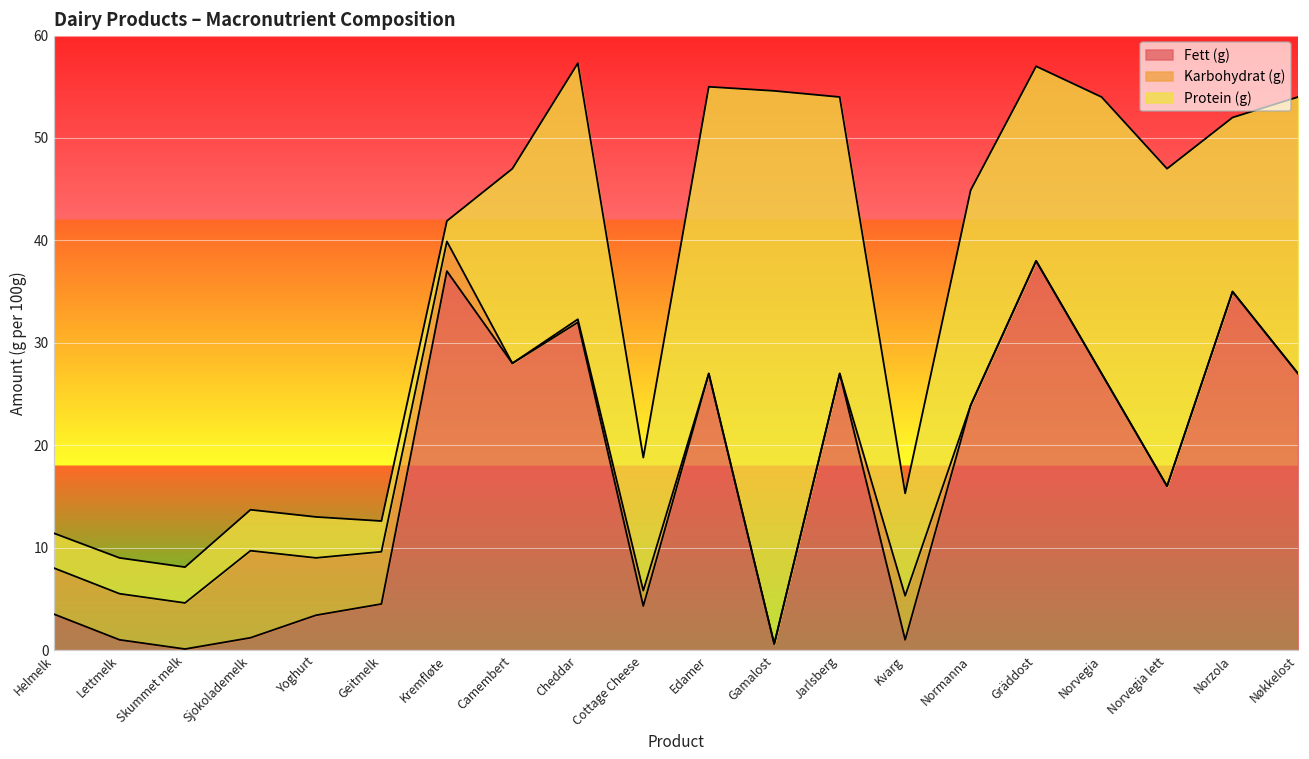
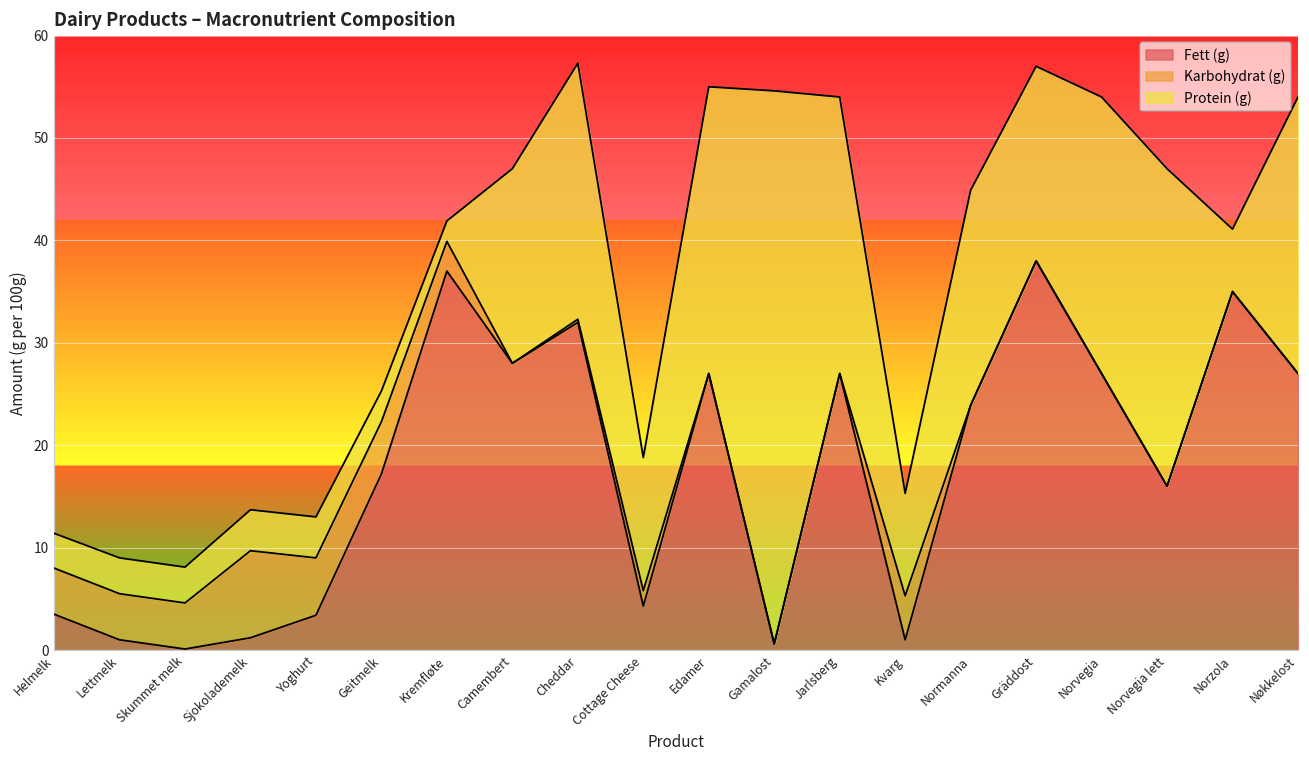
Fett (g), Geitmelk: 5 -> 17
Protein (g), Norzola: 17 -> 6
